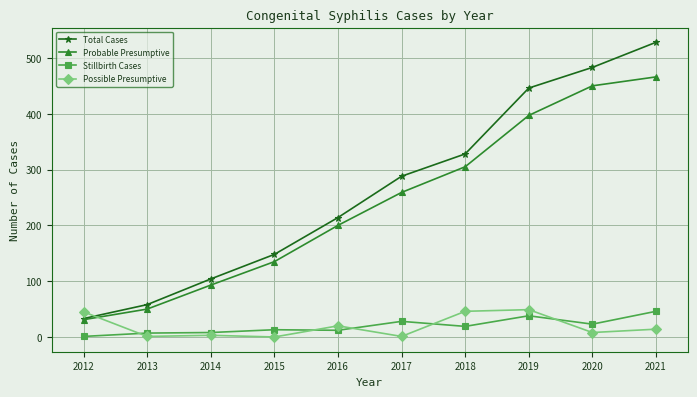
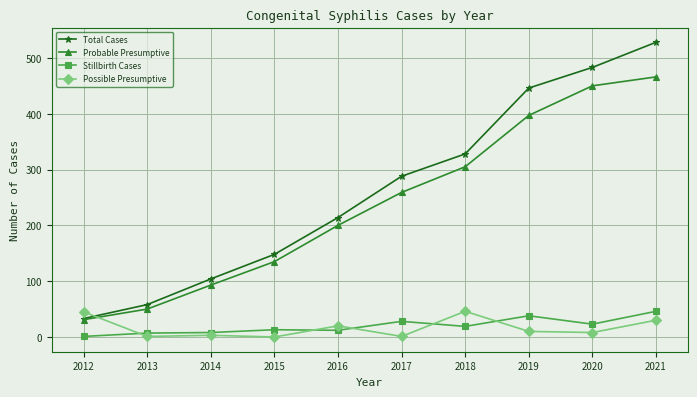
Possible Presumptive, 2019: 50 -> 10
Possible Presumptive, 2021: 10 -> 30
